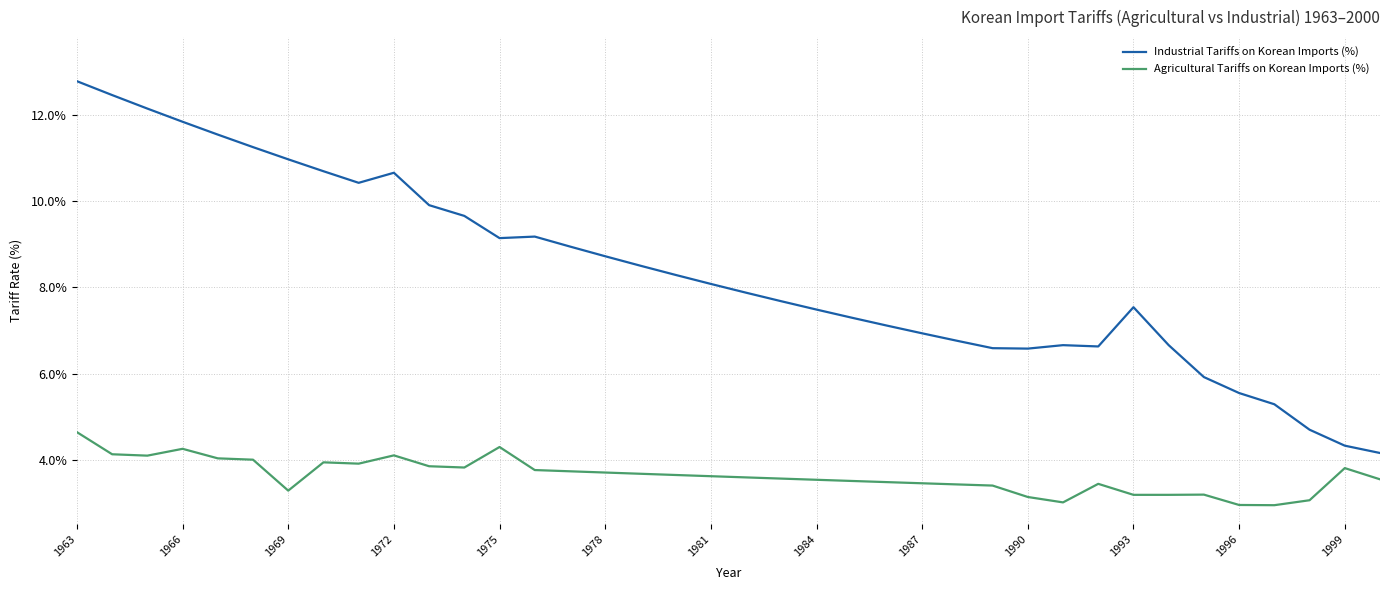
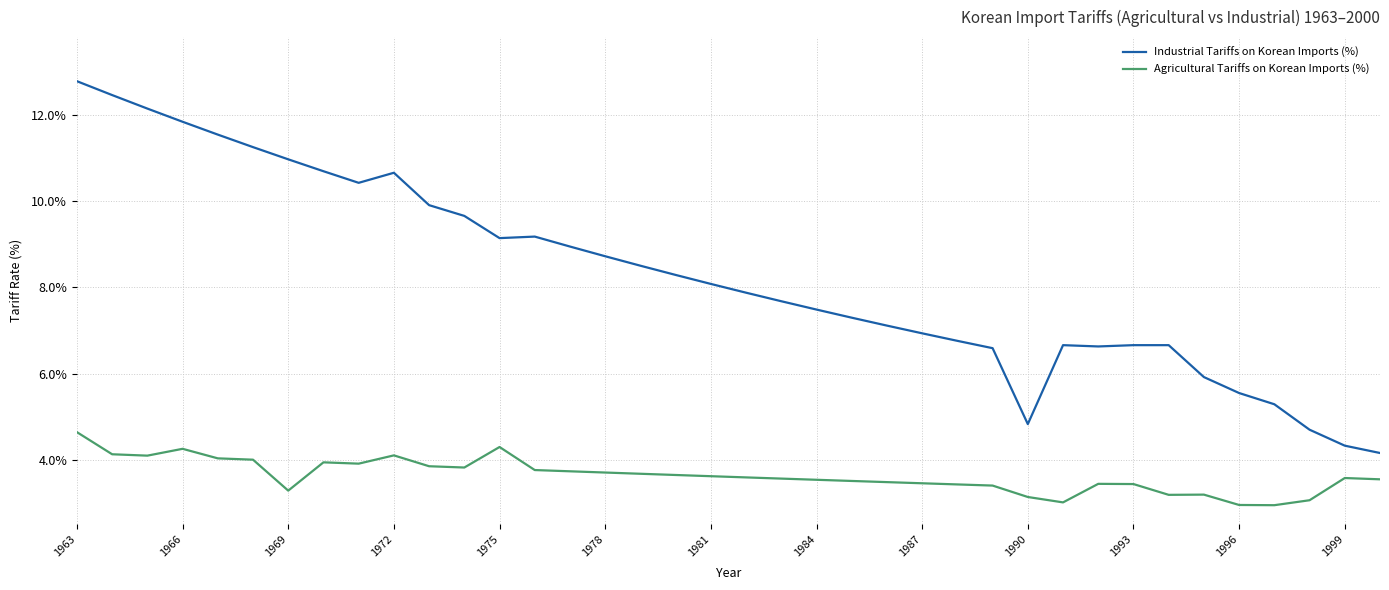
Industrial Tariffs on Korean Imports (%), 1990: 6.6% -> 4.8%
Industrial Tariffs on Korean Imports (%), 1993: 7.5% -> 6.7%
Agricultural Tariffs on Korean Imports (%), 1993: 3.2% -> 3.4%
Agricultural Tariffs on Korean Imports (%), 1999: 3.8% -> 3.6%
